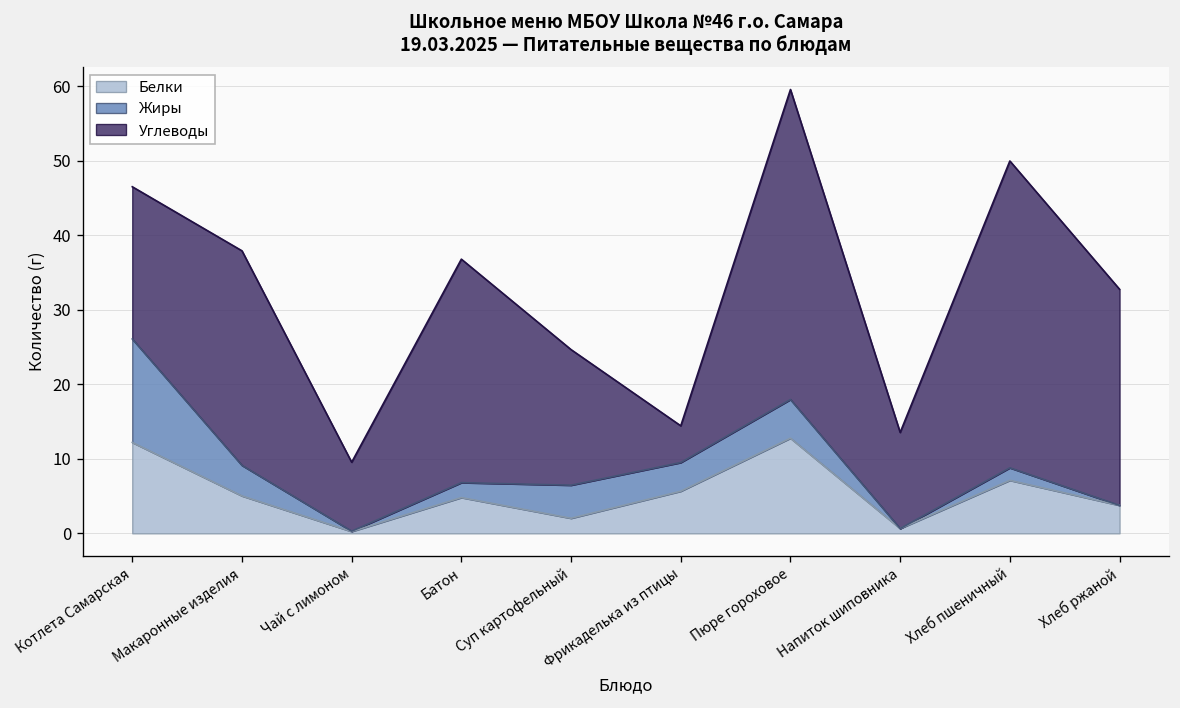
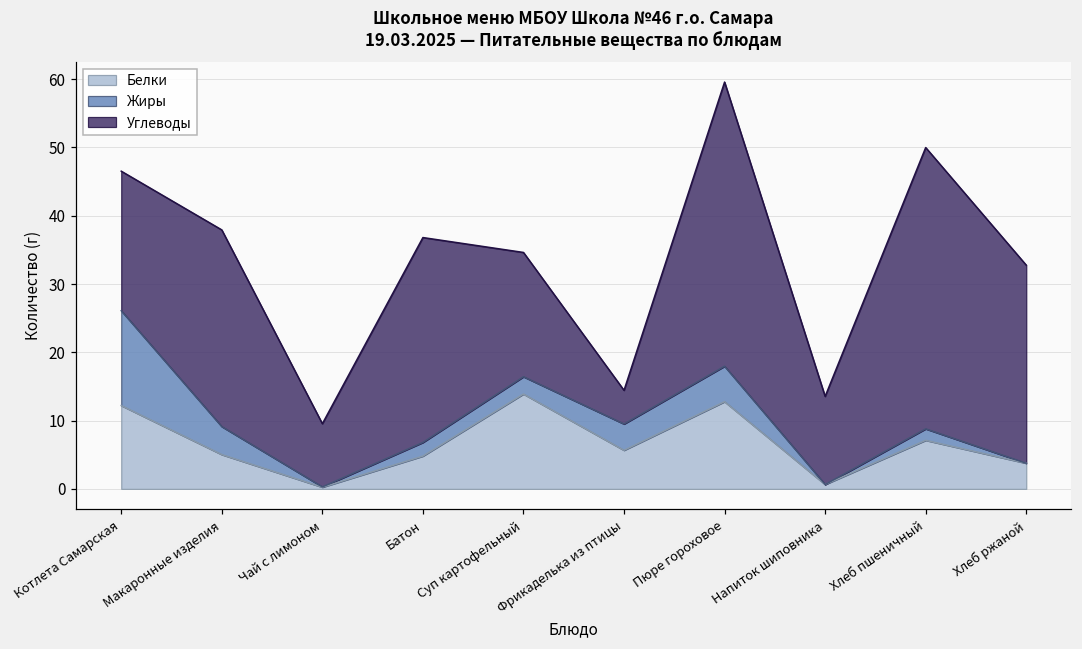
Белки, Суп картофельный: 2 -> 14
Жиры, Суп картофельный: 4 -> 3
